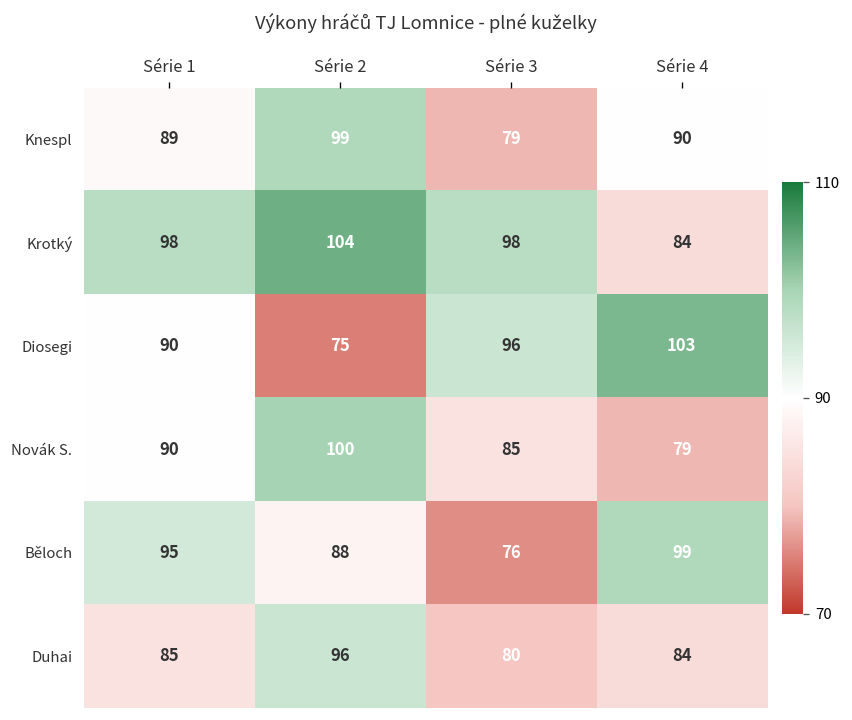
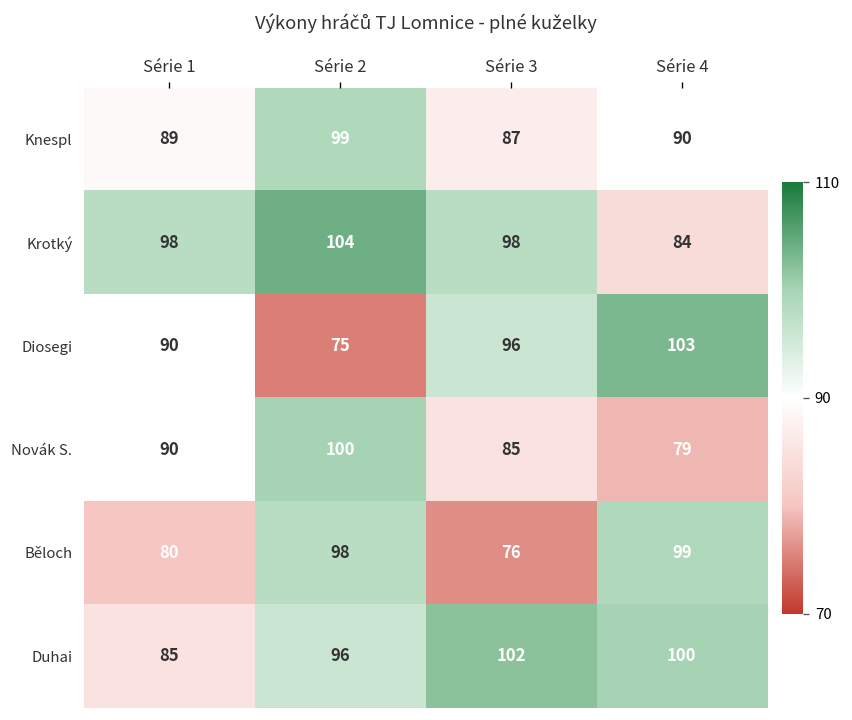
Knespl, Série 3: 79 -> 87
Běloch, Série 1: 95 -> 80
Běloch, Série 2: 88 -> 98
Duhai, Série 3: 80 -> 102
Duhai, Série 4: 84 -> 100
